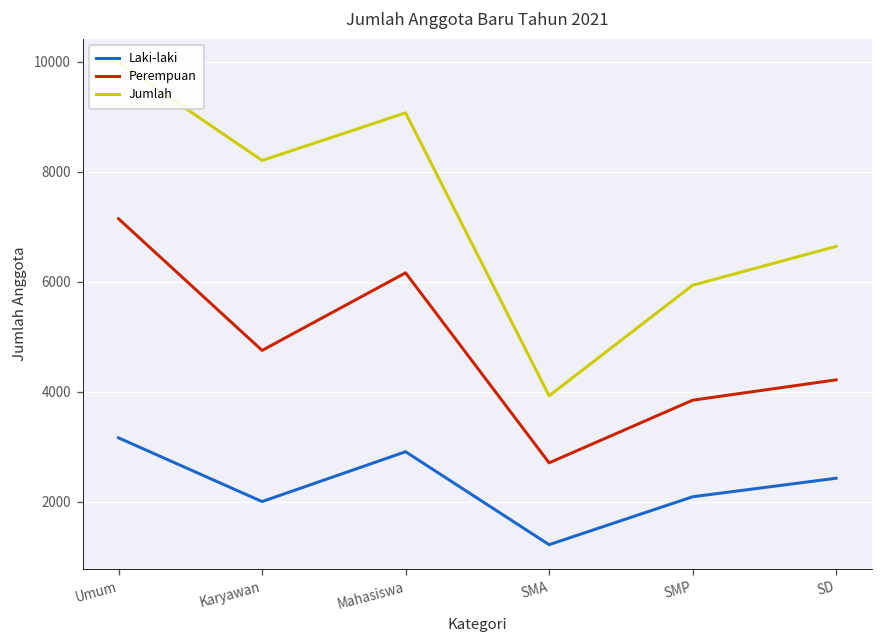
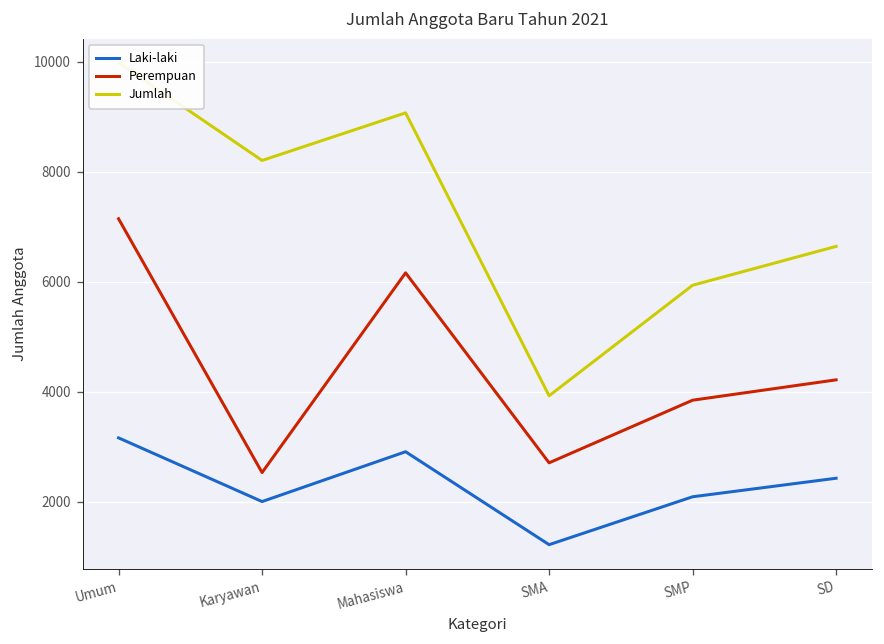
Perempuan, Karyawan: 4800 -> 2500
